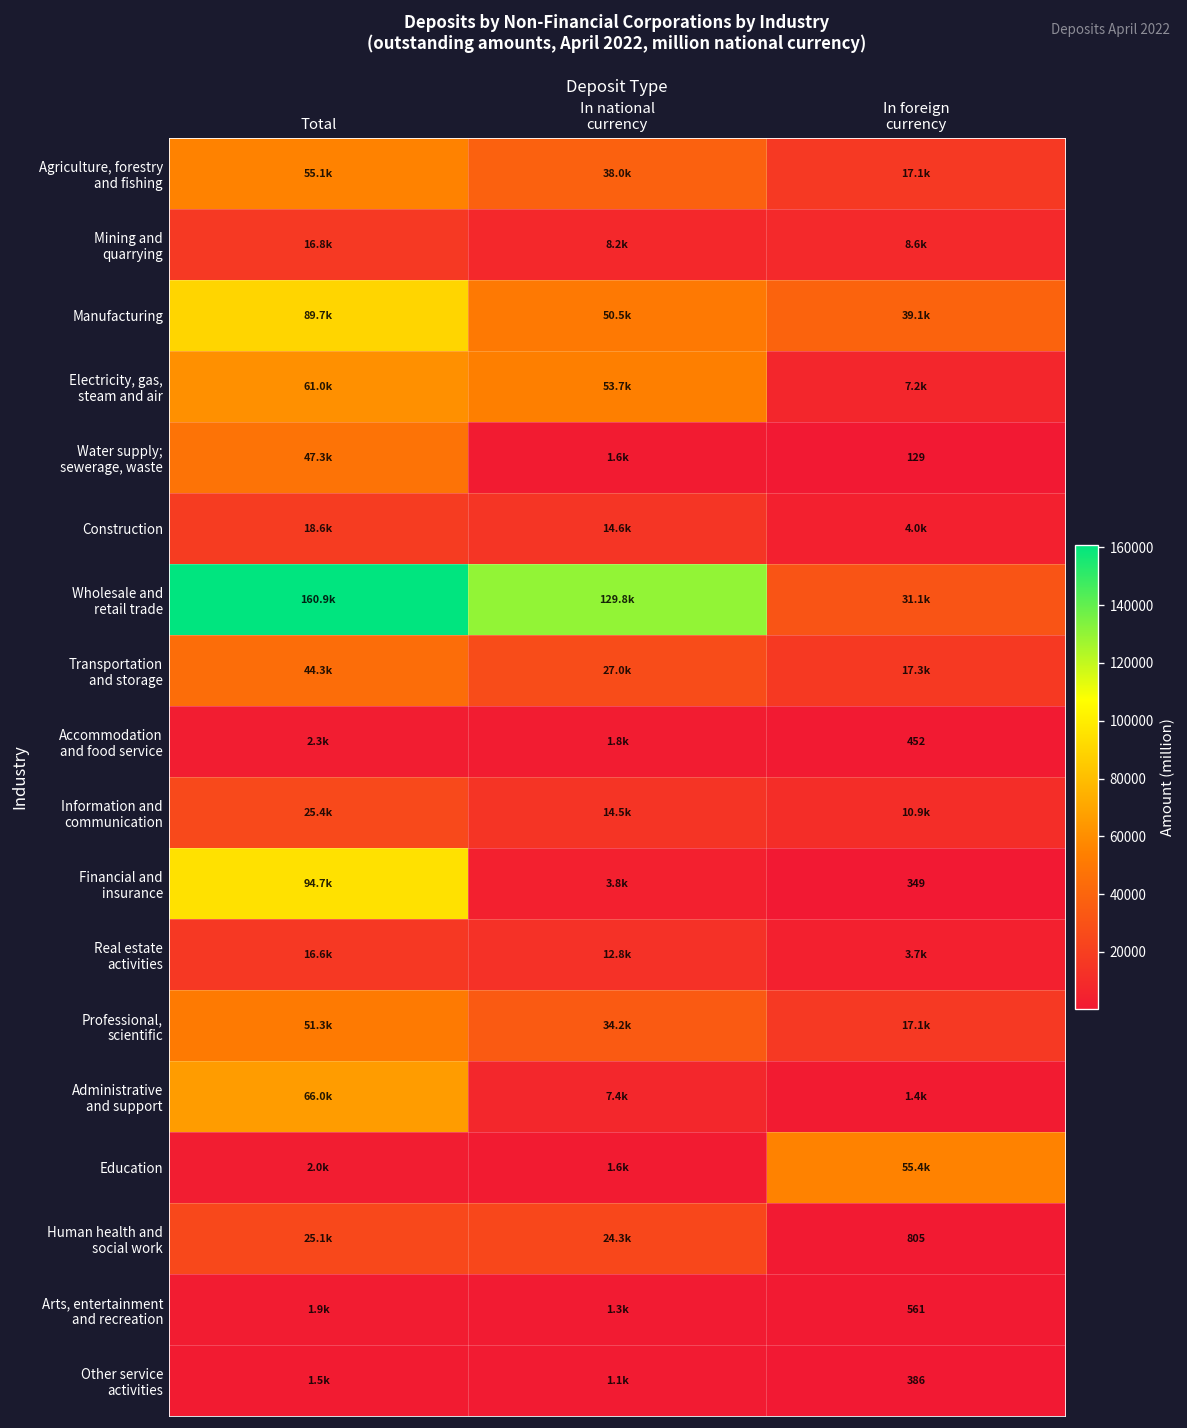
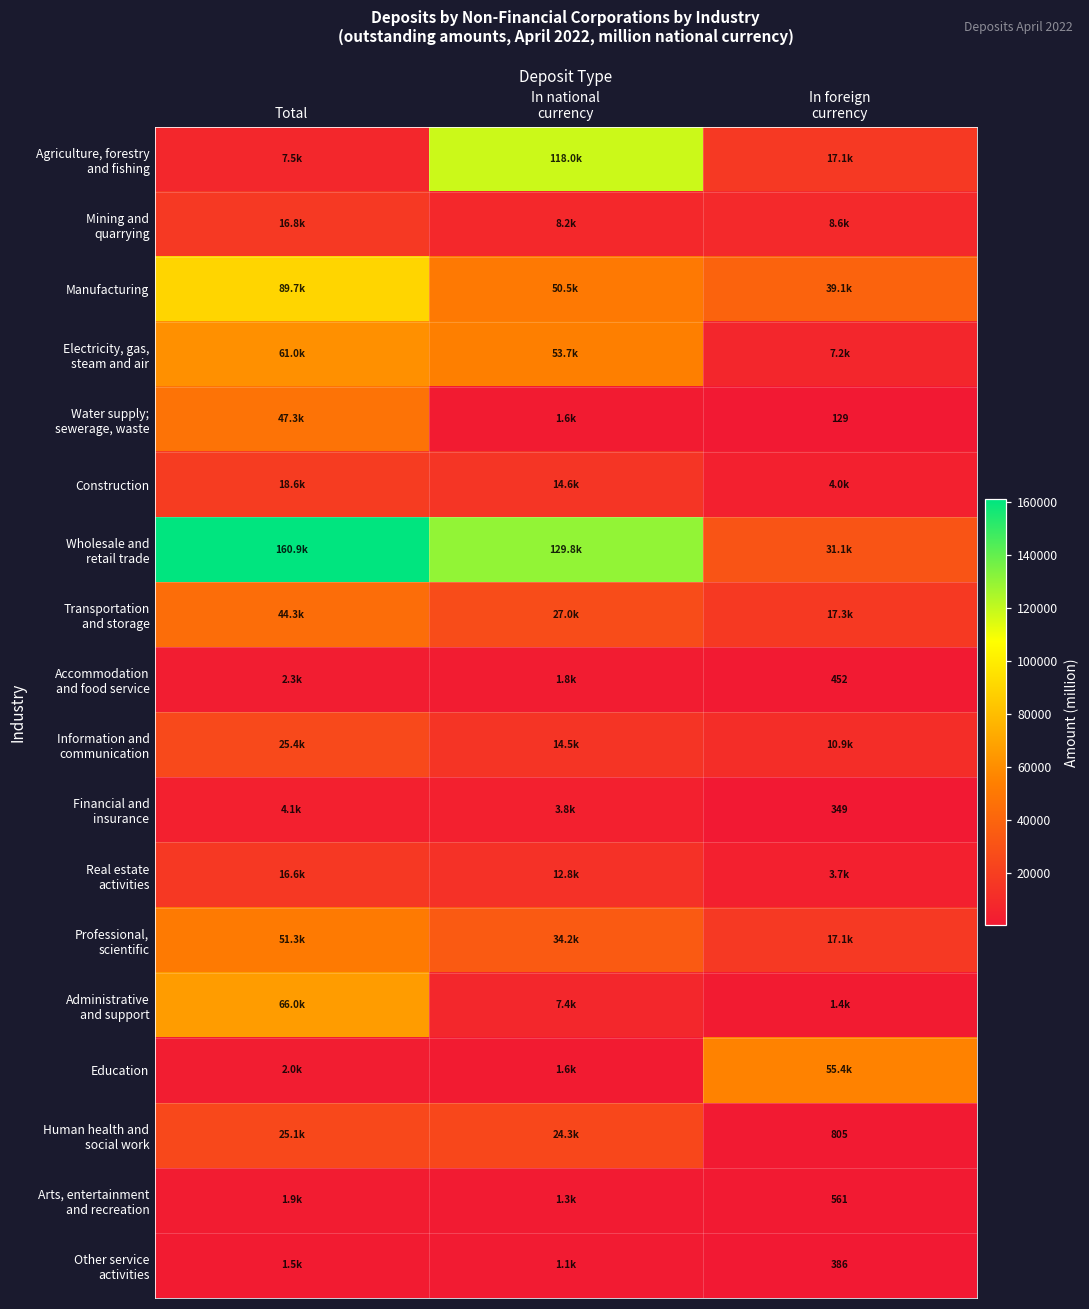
Agriculture, forestry and fishing, Total: 55.1k -> 7.5k
Agriculture, forestry and fishing, In national currency: 38.0k -> 118.0k
Financial and insurance, Total: 94.7k -> 4.1k
